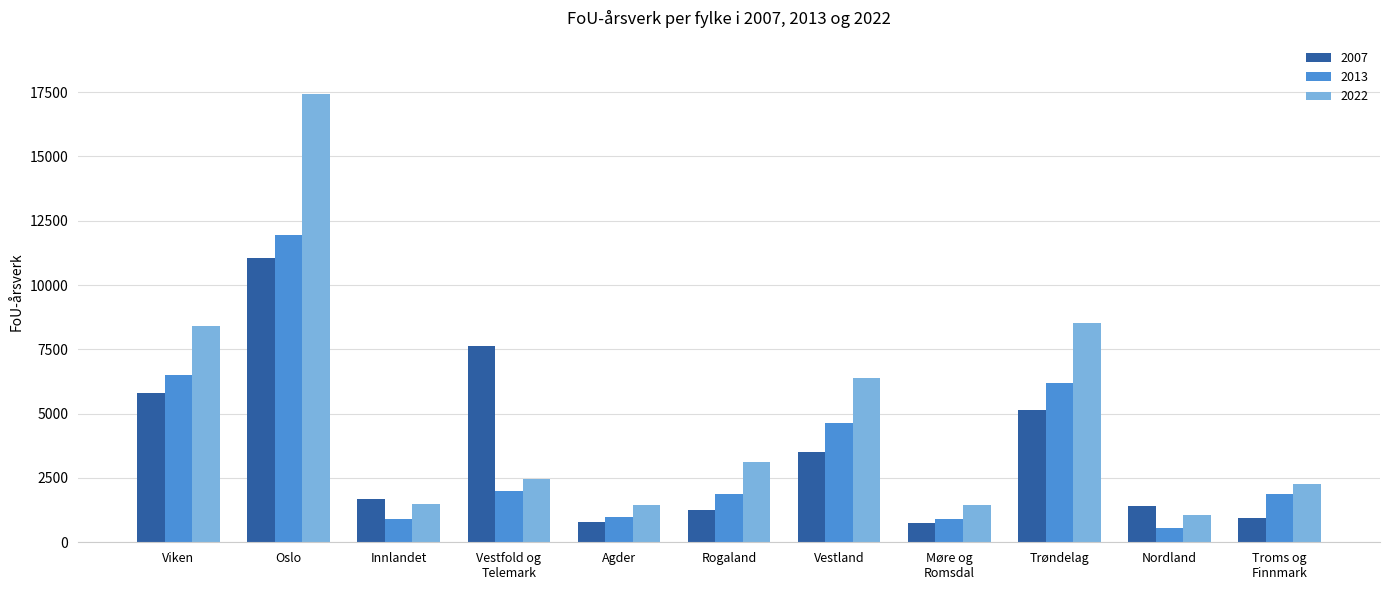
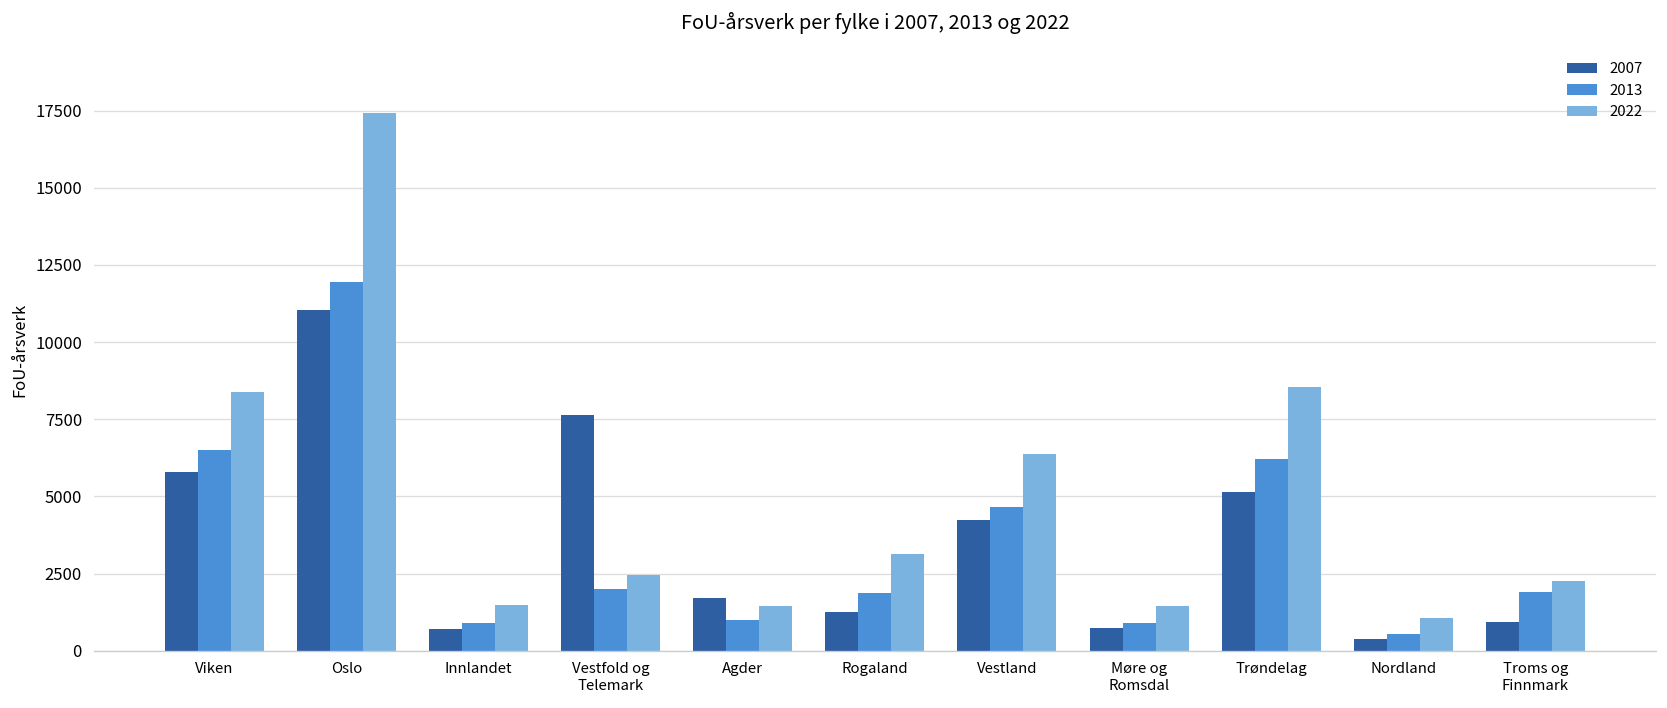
2007, Innlandet: 1700 -> 700
2007, Agder: 800 -> 1700
2007, Vestland: 3500 -> 4200
2007, Nordland: 1400 -> 400
